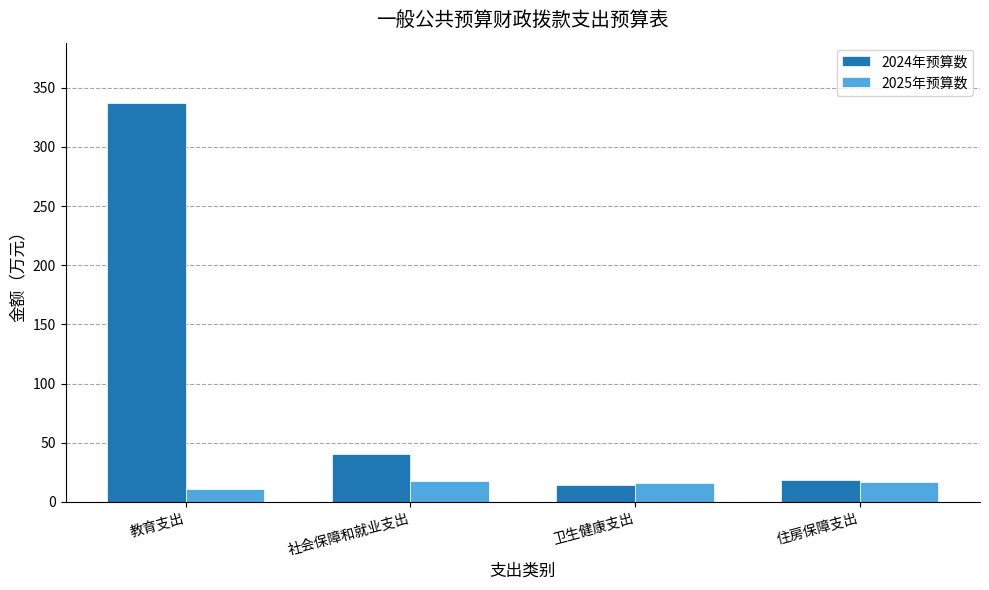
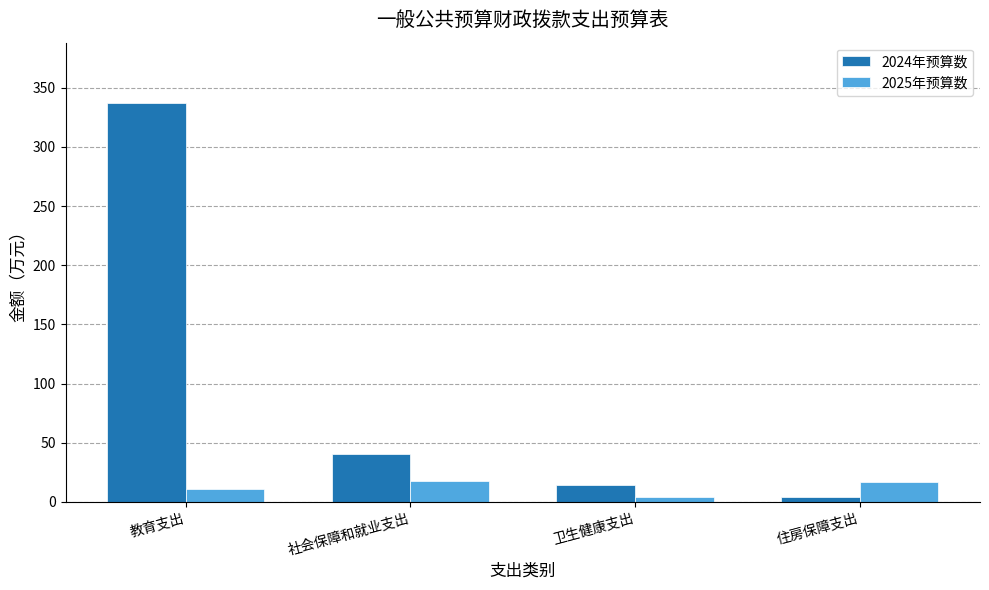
2025年预算数, 卫生健康支出: 16 -> 4
2024年预算数, 住房保障支出: 18 -> 5
